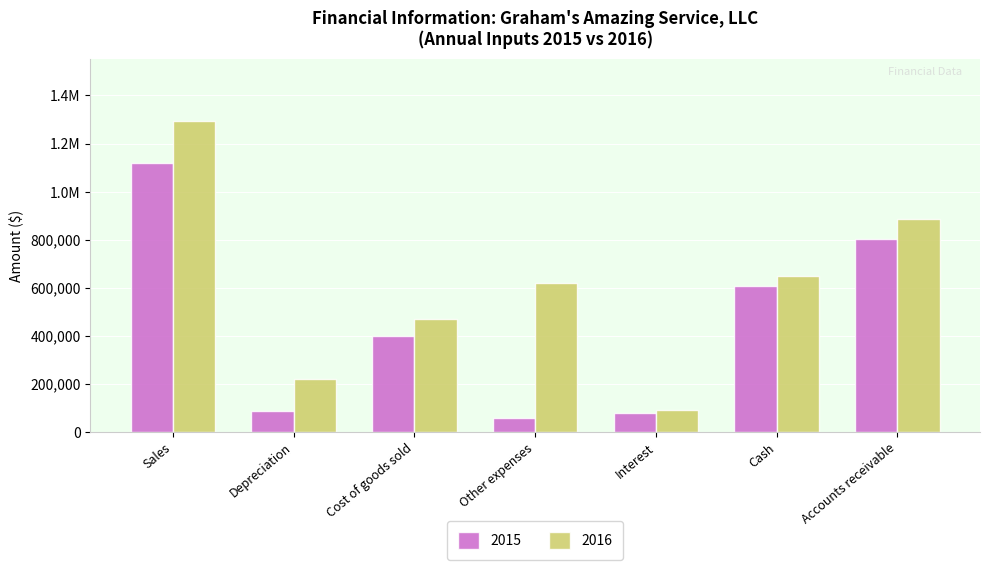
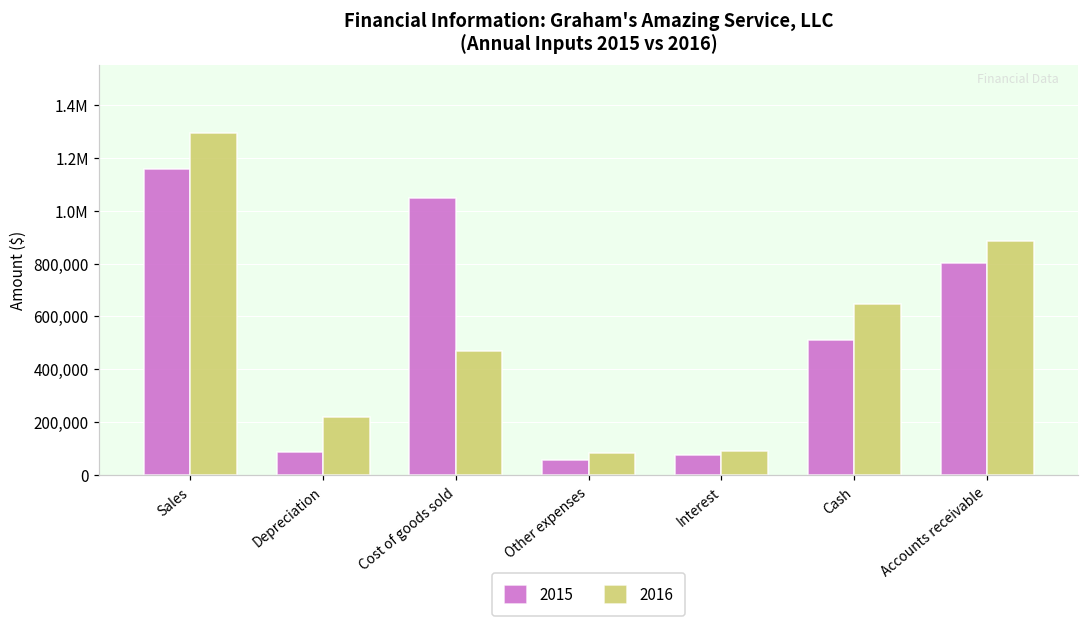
2015, Sales: 1,120,000 -> 1,160,000
2015, Cost of goods sold: 400,000 -> 1,050,000
2016, Other expenses: 620,000 -> 80,000
2015, Cash: 610,000 -> 510,000
